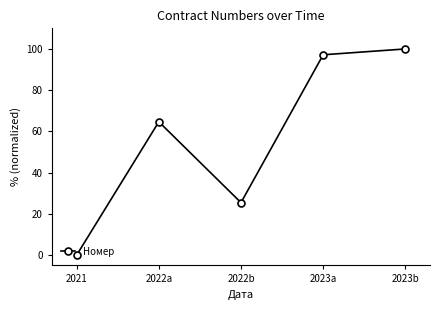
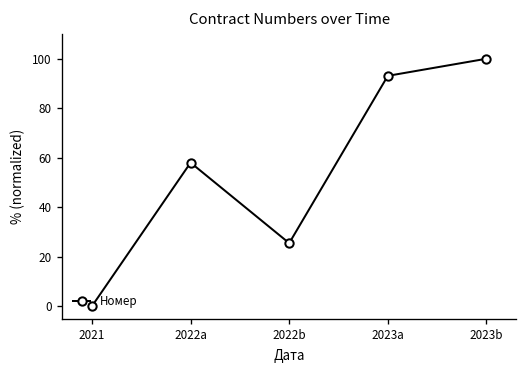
2022a: 65 -> 58
2023a: 97 -> 93
